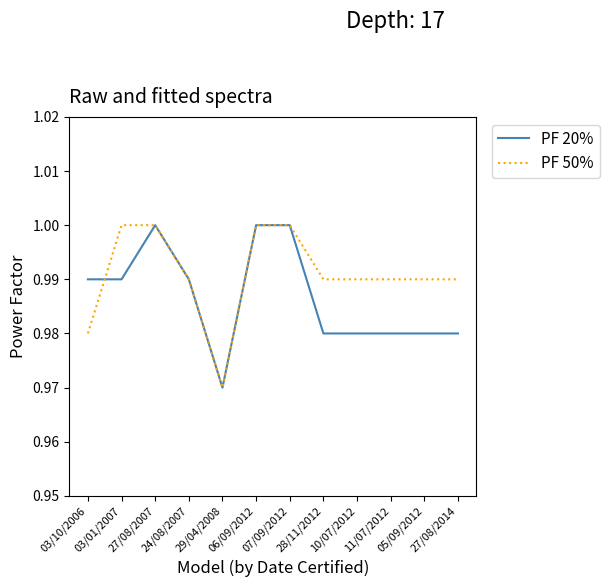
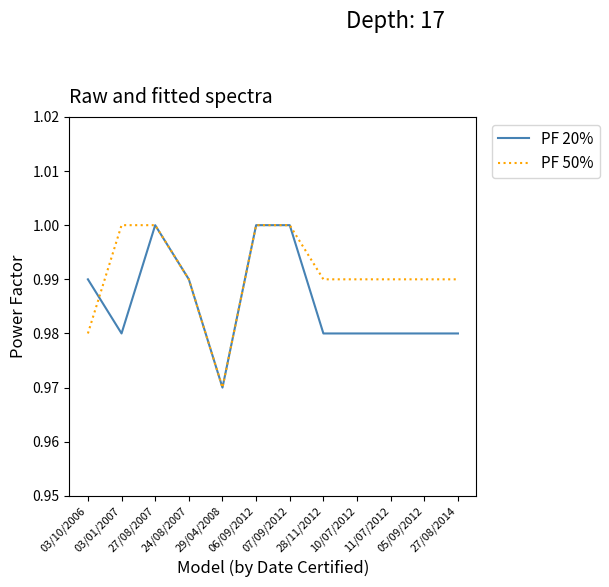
PF 20%, 03/01/2007: 0.99 -> 0.98
